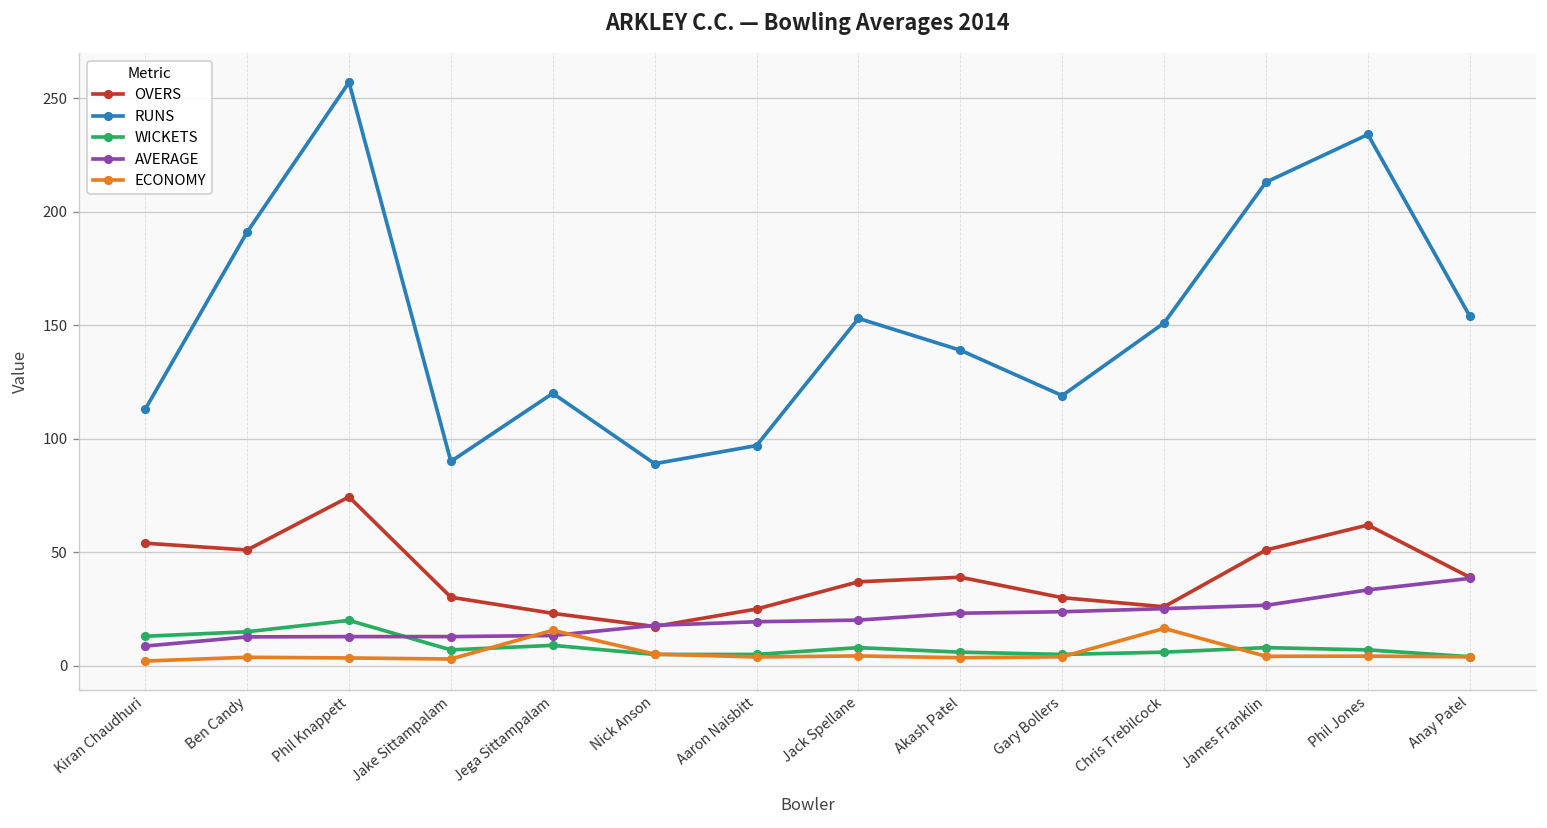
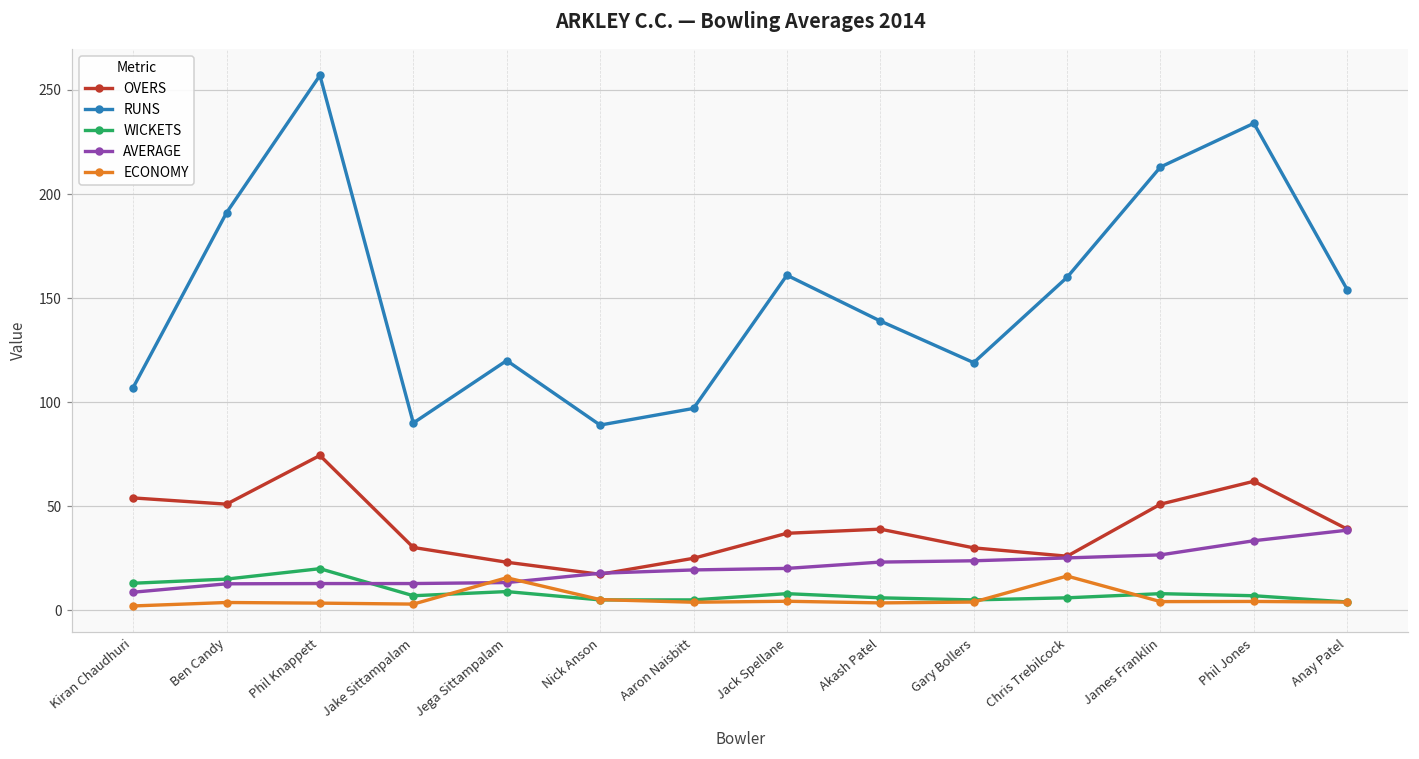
RUNS, Kiran Chaudhuri: 113 -> 107
RUNS, Jack Spellane: 153 -> 161
RUNS, Chris Trebilcock: 151 -> 160
